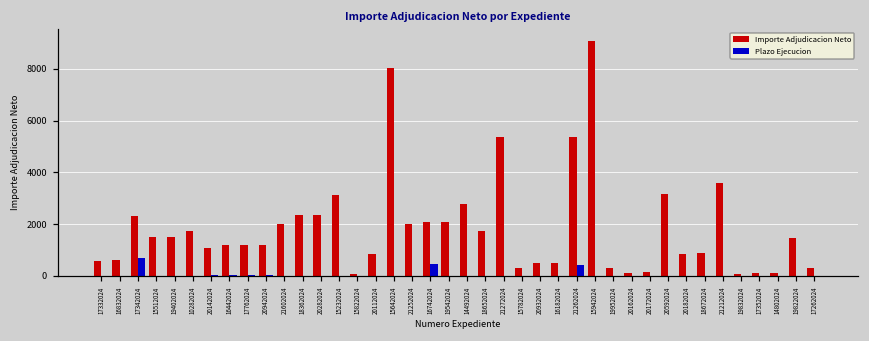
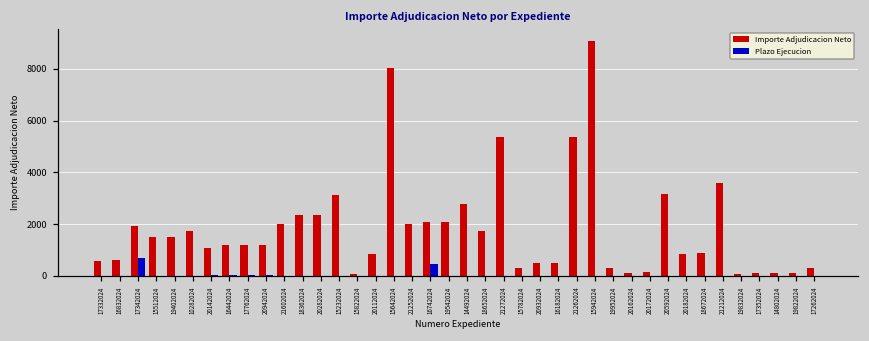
Importe Adjudicacion Neto, 17342024: 2300 -> 1900
Plazo Ejecucion, 21262024: 400 -> 0
Importe Adjudicacion Neto, 19822024: 1400 -> 100
